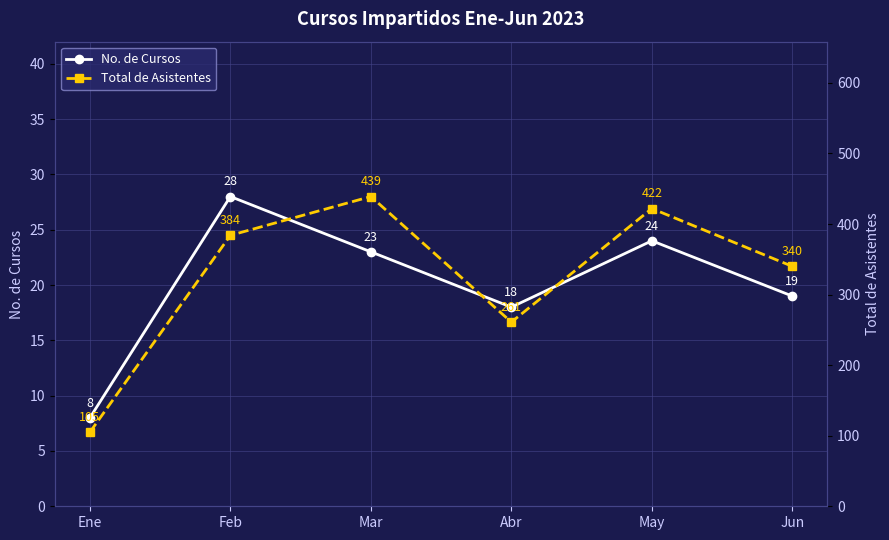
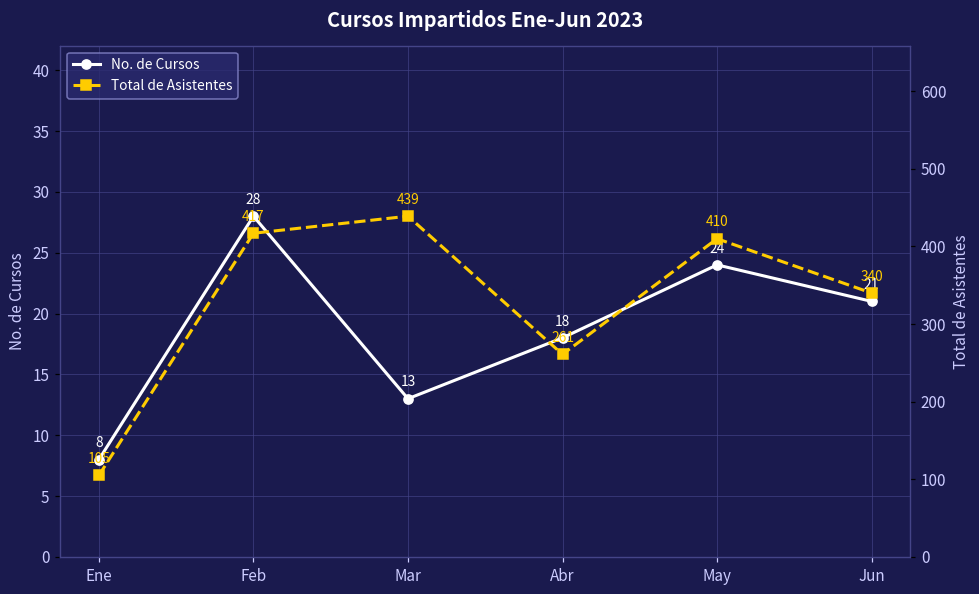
No. de Cursos, Mar: 23 -> 13
No. de Cursos, Jun: 19 -> 21
Total de Asistentes, Feb: 384 -> 417
Total de Asistentes, May: 422 -> 410
